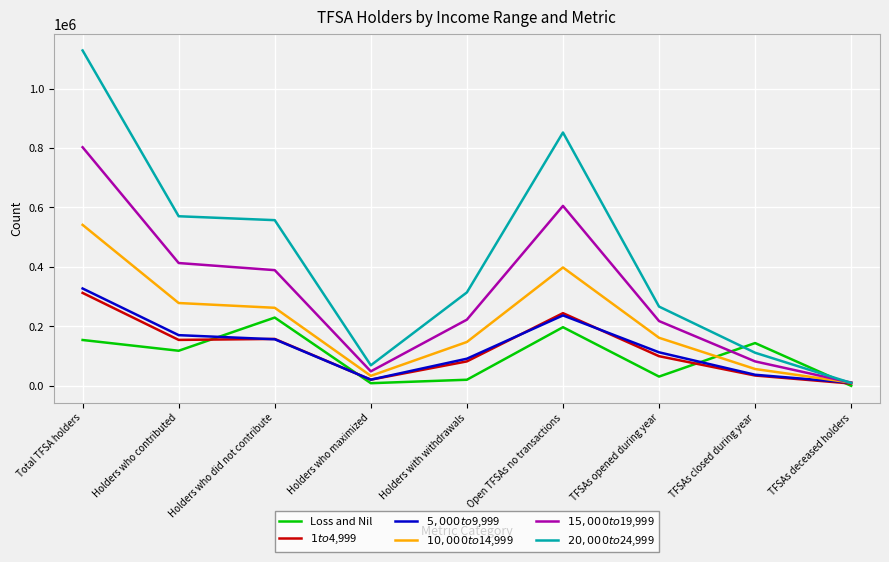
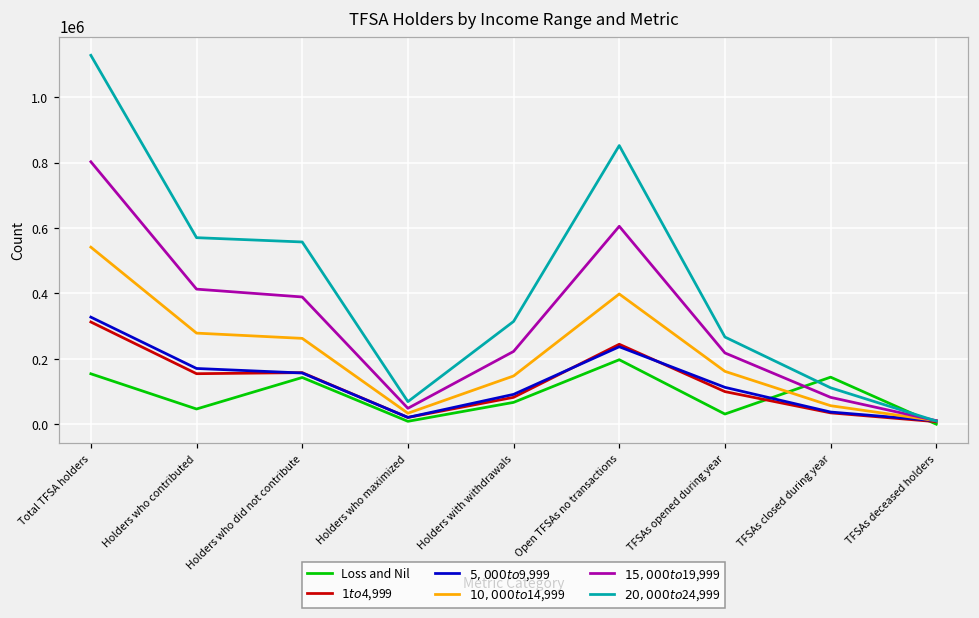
Loss and Nil, Holders who contributed: 120000 -> 50000
Loss and Nil, Holders who did not contribute: 230000 -> 140000
Loss and Nil, Holders with withdrawals: 20000 -> 70000
